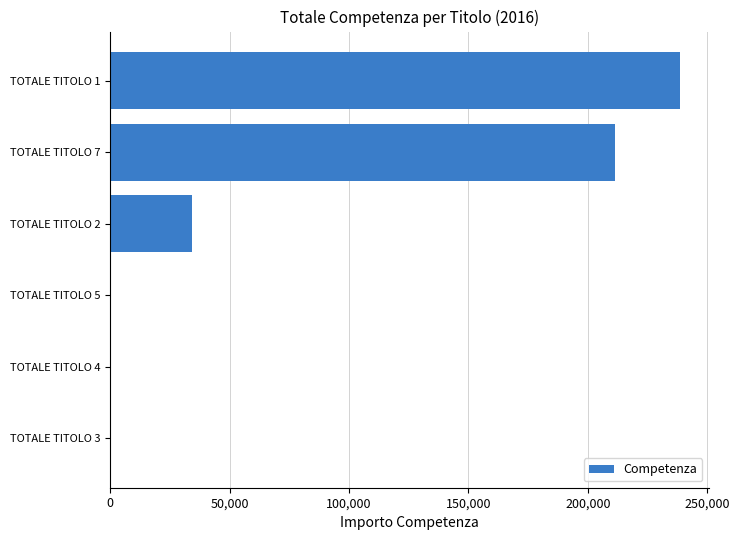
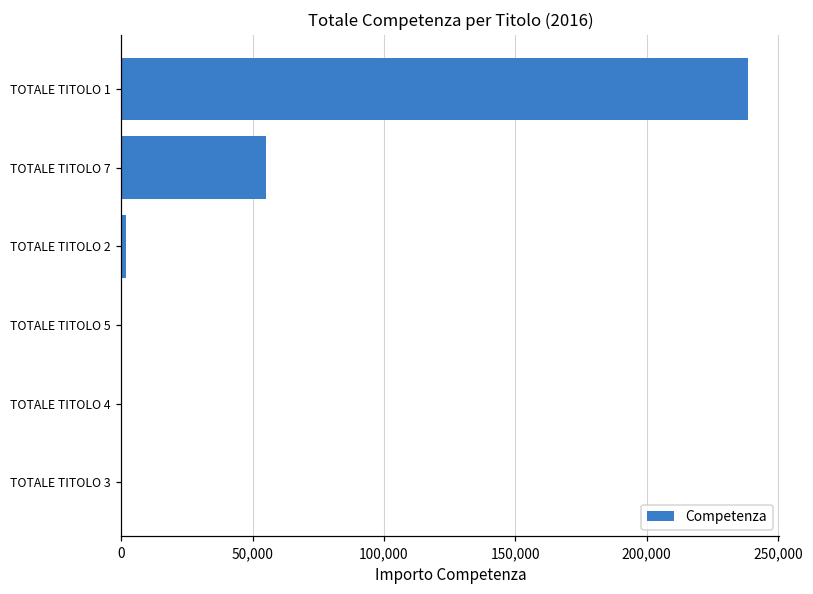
TOTALE TITOLO 7: 212,000 -> 55,000
TOTALE TITOLO 2: 34,000 -> 2,000
